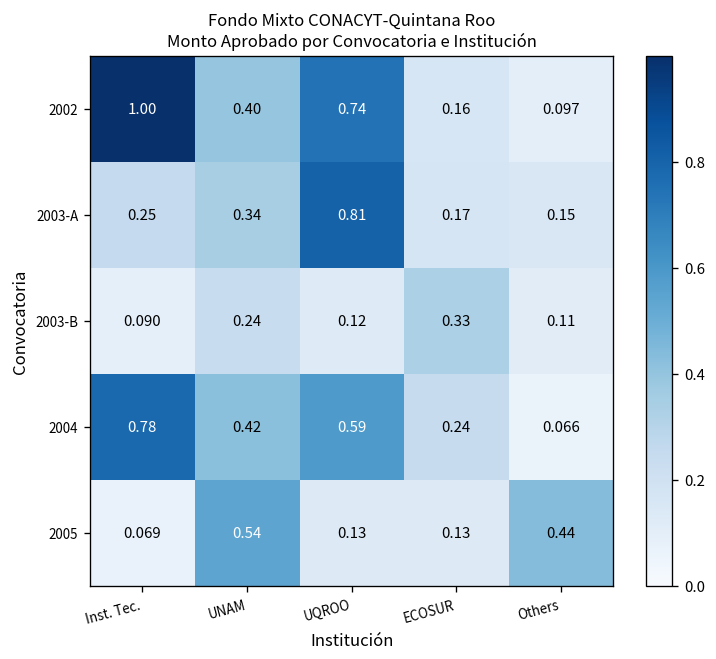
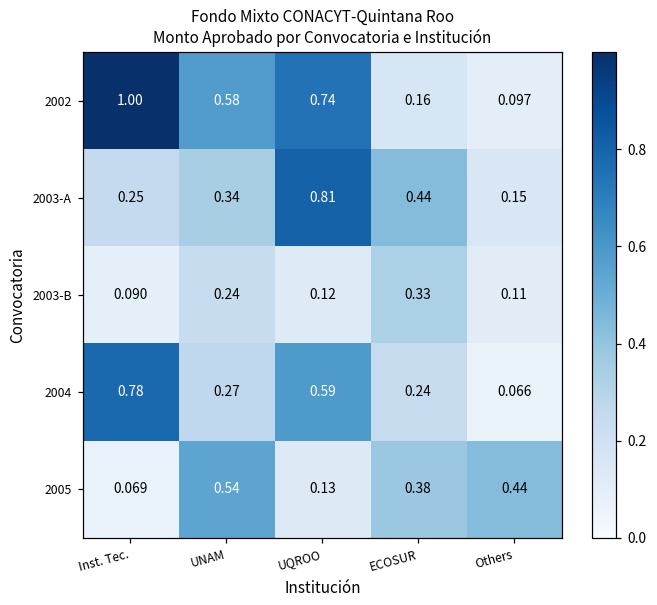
2002, UNAM: 0.40 -> 0.58
2003-A, ECOSUR: 0.17 -> 0.44
2004, UNAM: 0.42 -> 0.27
2005, ECOSUR: 0.13 -> 0.38
